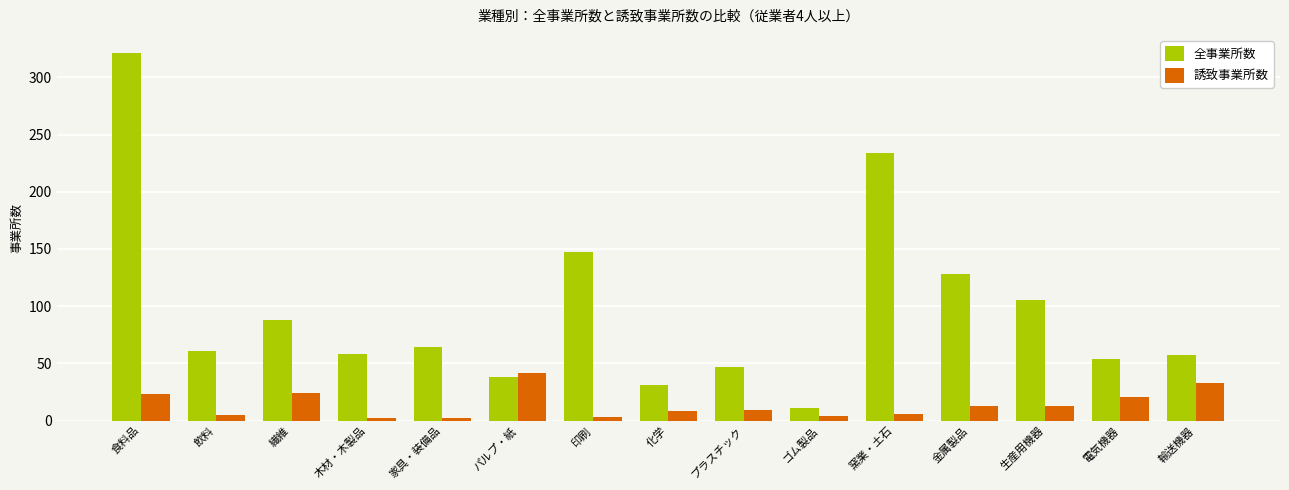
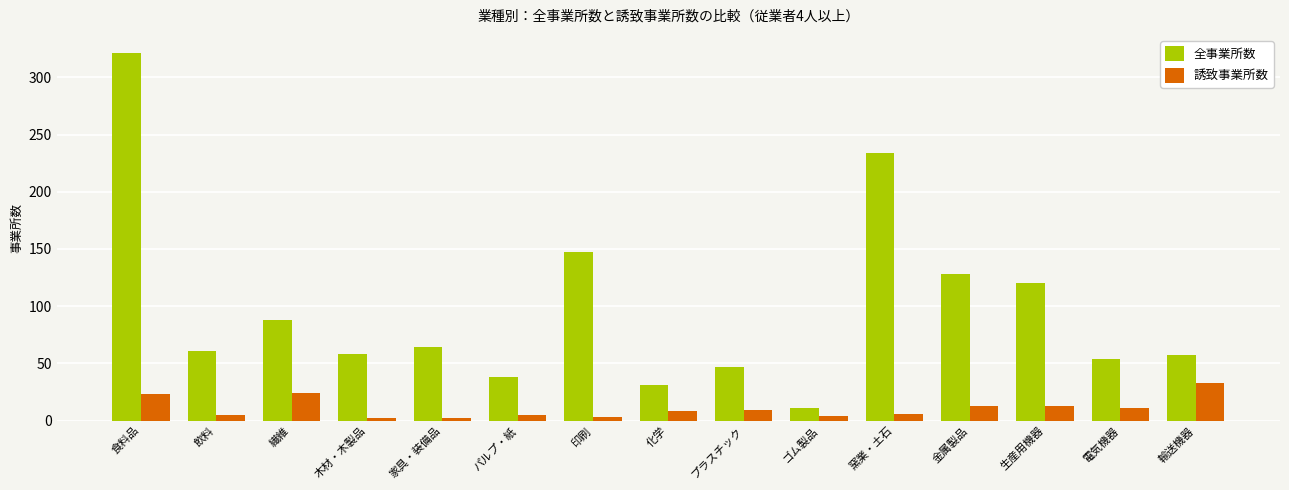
誘致事業所数, パルプ・紙: 42 -> 5
全事業所数, 生産用機器: 105 -> 120
誘致事業所数, 電気機器: 21 -> 11
